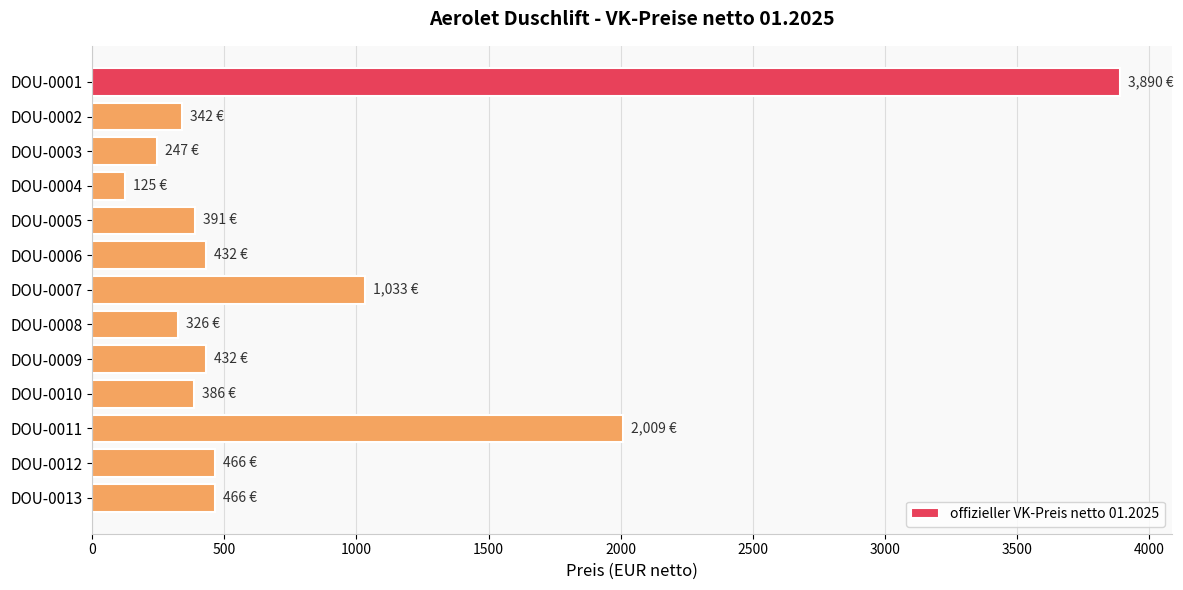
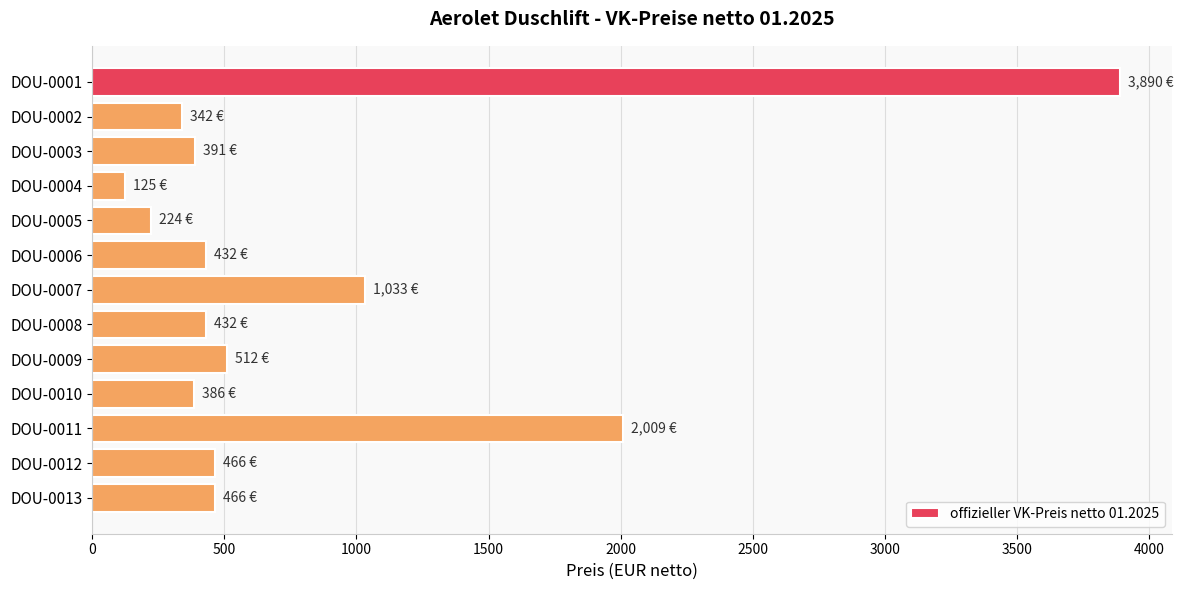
DOU-0003: 247 -> 391
DOU-0005: 391 -> 224
DOU-0008: 326 -> 432
DOU-0009: 432 -> 512
